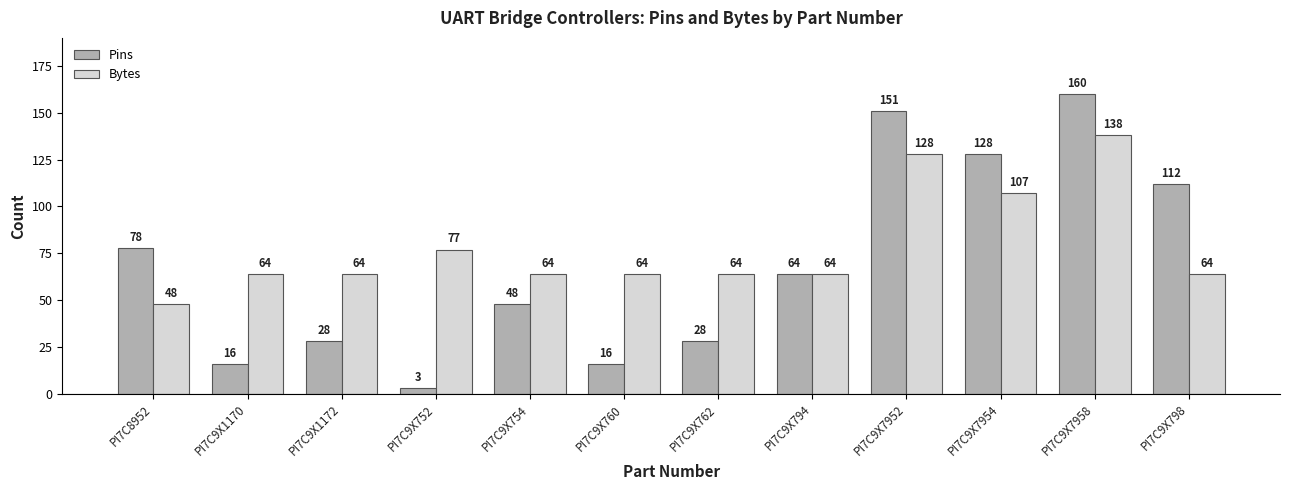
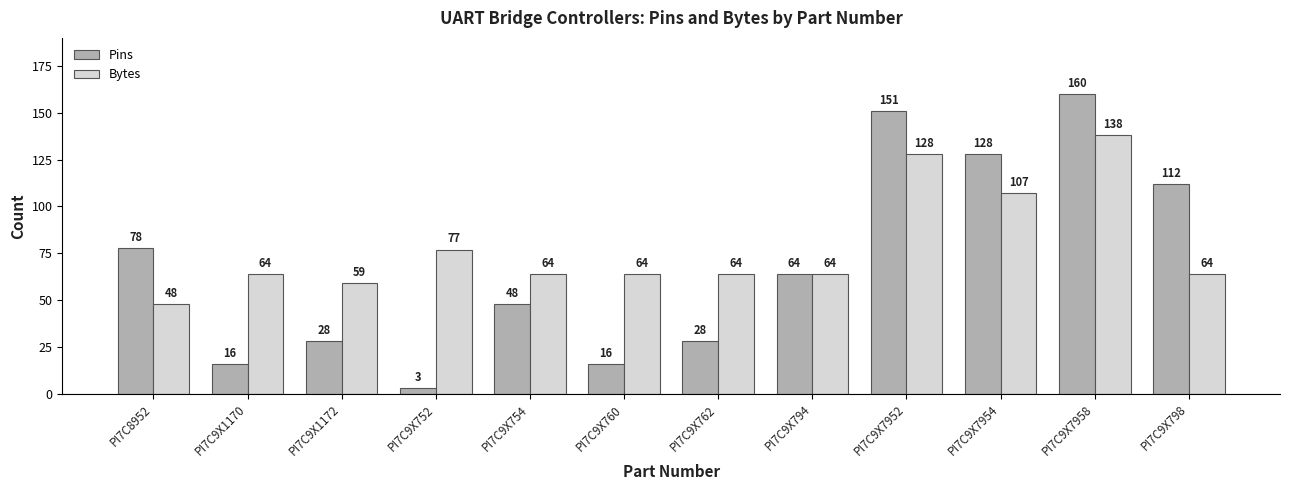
Bytes, PI7C9X1172: 64 -> 59
